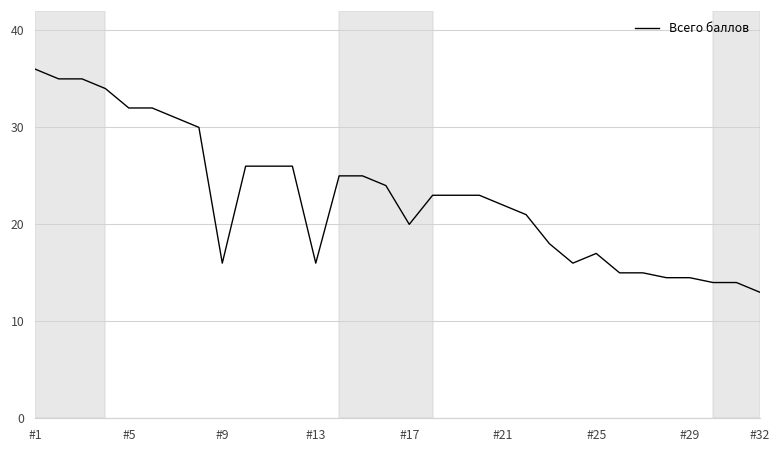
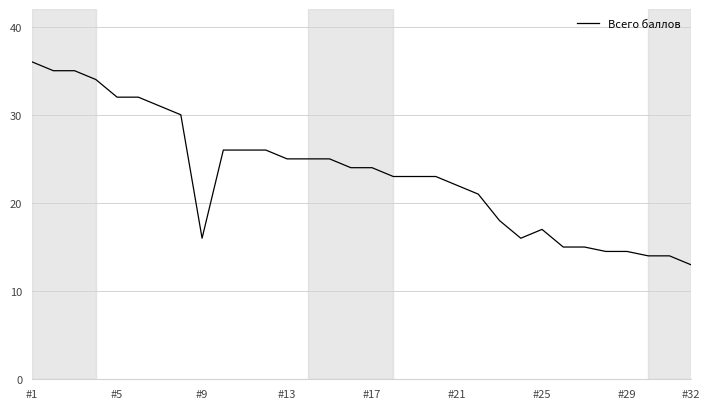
#13: 16 -> 25
#17: 20 -> 24
